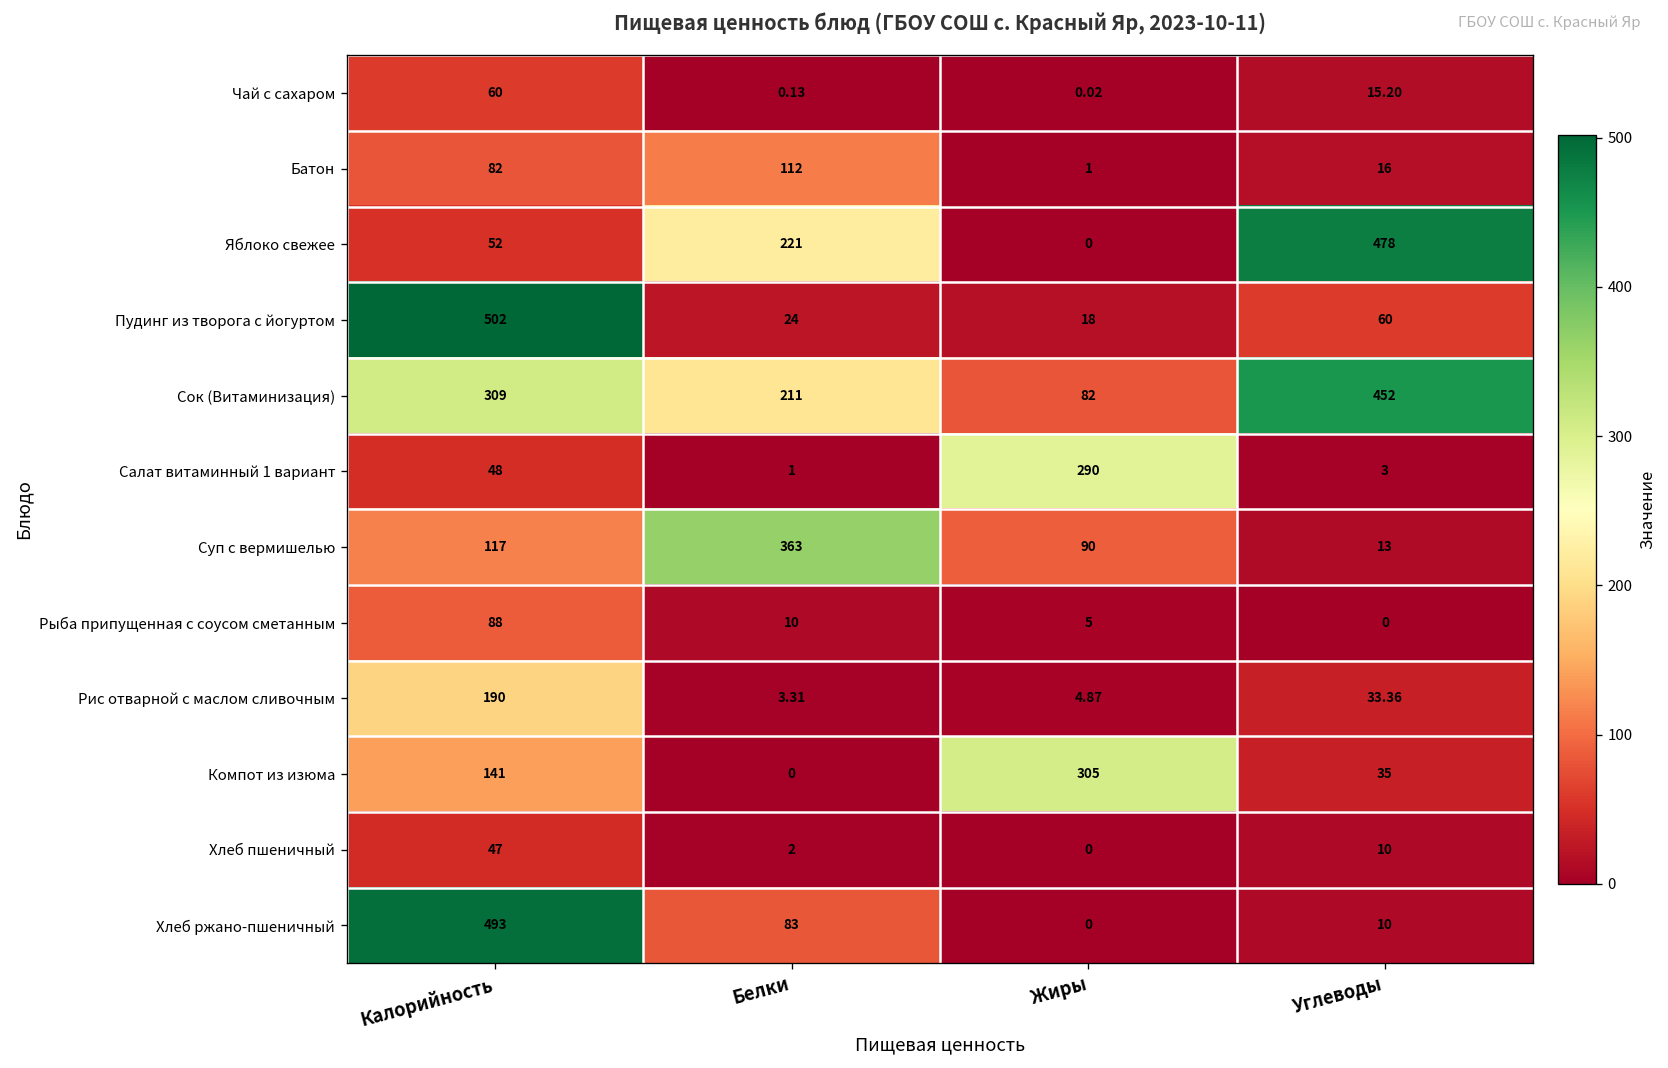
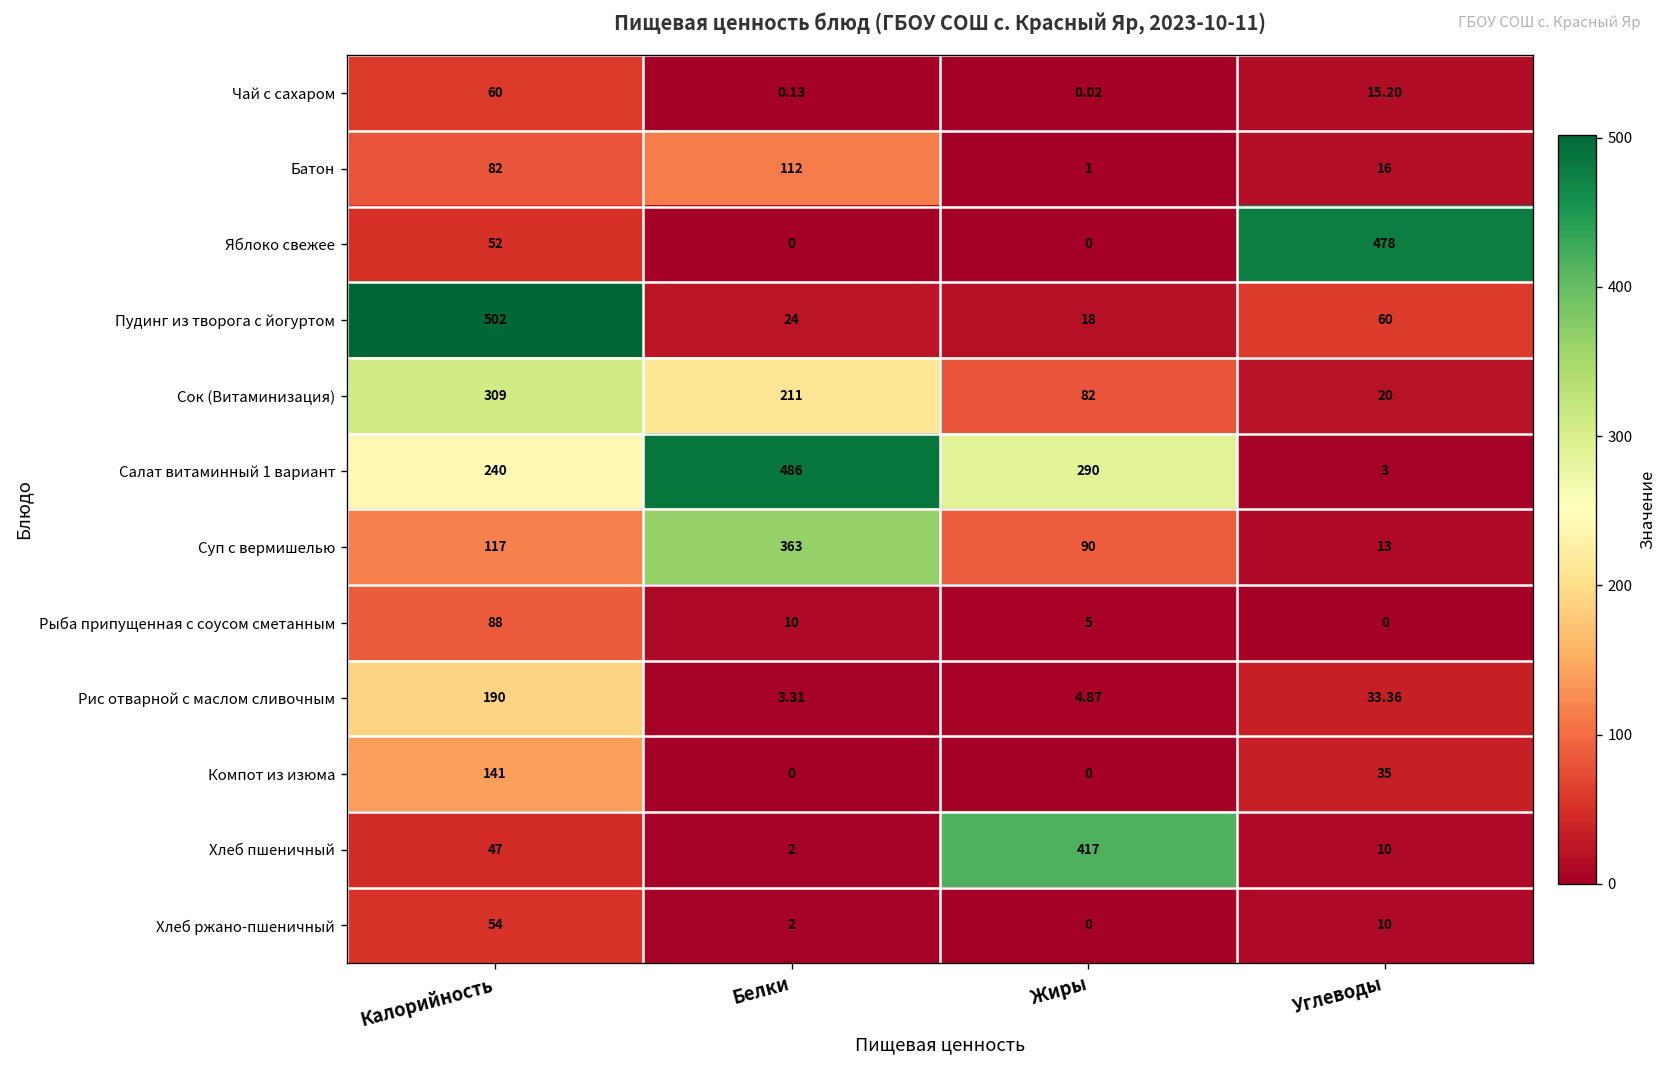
Яблоко свежее, Белки: 221 -> 0
Сок (Витаминизация), Углеводы: 452 -> 20
Салат витаминный 1 вариант, Калорийность: 48 -> 240
Салат витаминный 1 вариант, Белки: 1 -> 486
Компот из изюма, Жиры: 305 -> 0
Хлеб пшеничный, Жиры: 0 -> 417
Хлеб ржано-пшеничный, Калорийность: 493 -> 54
Хлеб ржано-пшеничный, Белки: 83 -> 2
